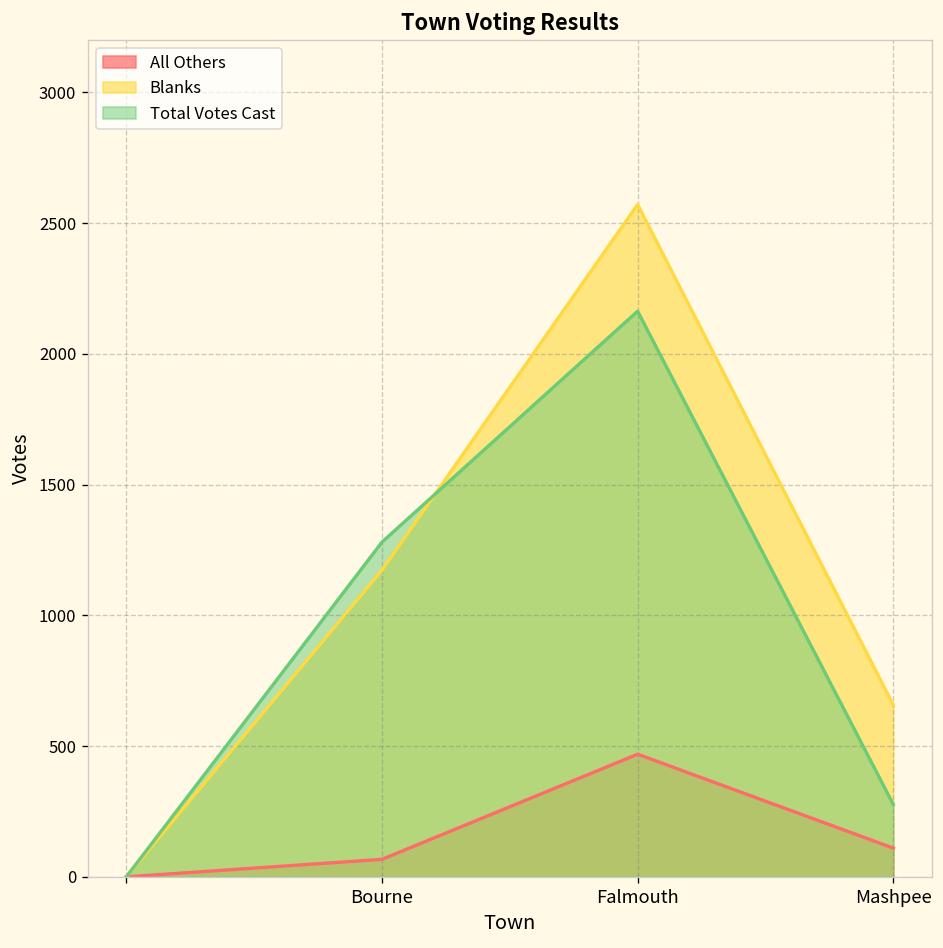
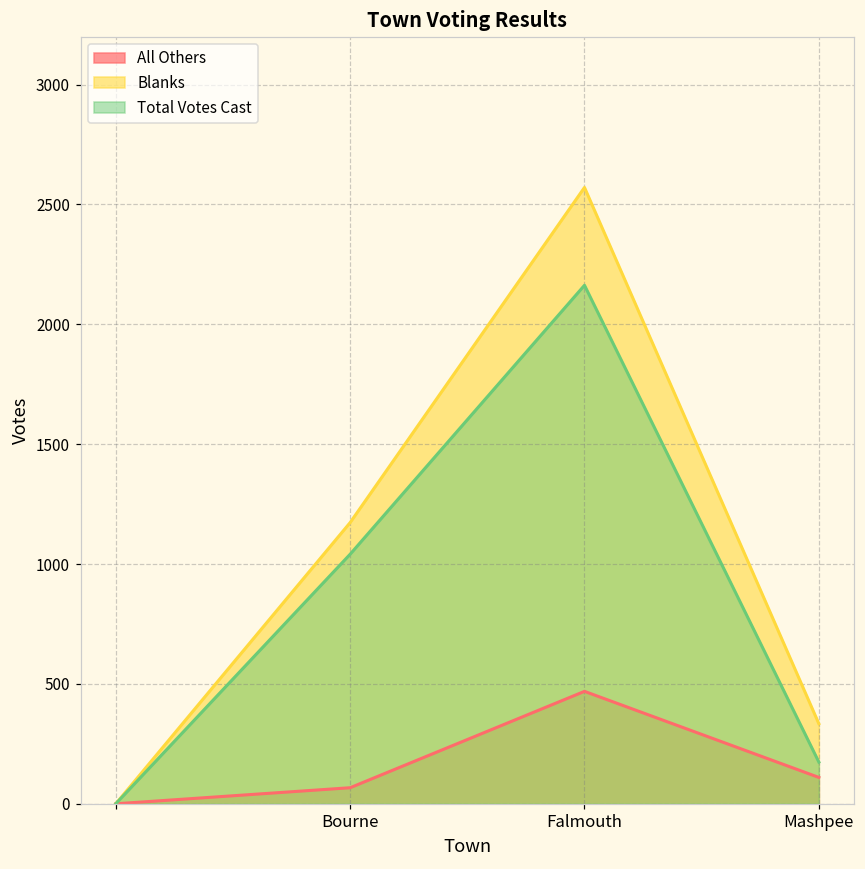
Total Votes Cast, Bourne: 1280 -> 1040
Blanks, Mashpee: 660 -> 330
Total Votes Cast, Mashpee: 280 -> 170
